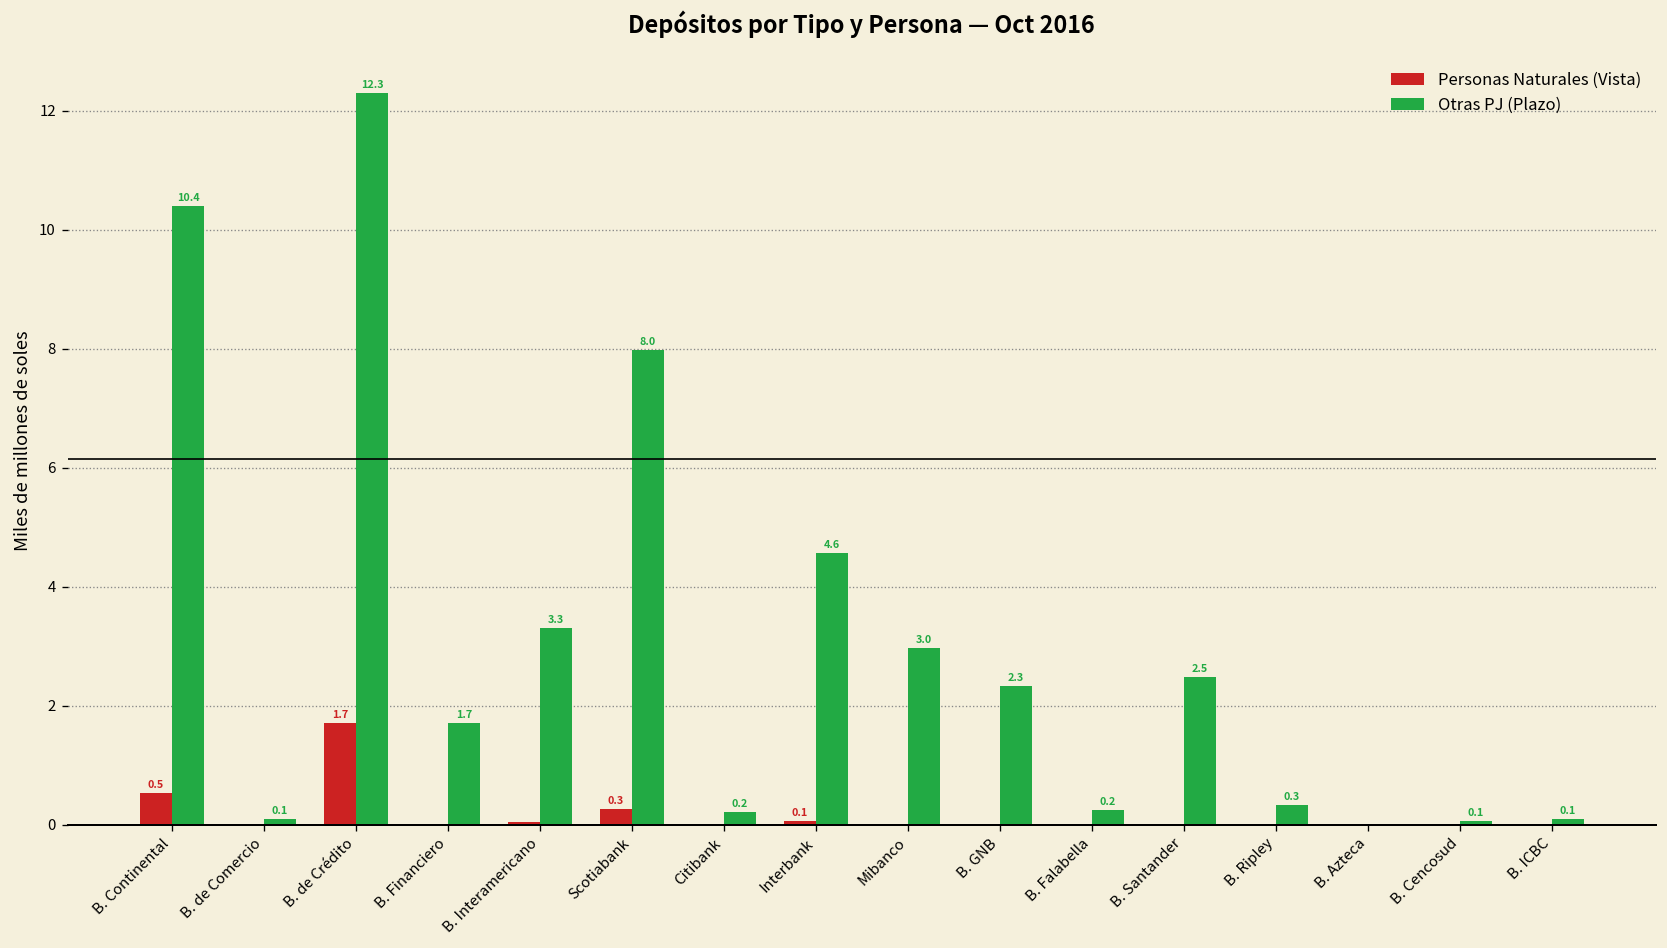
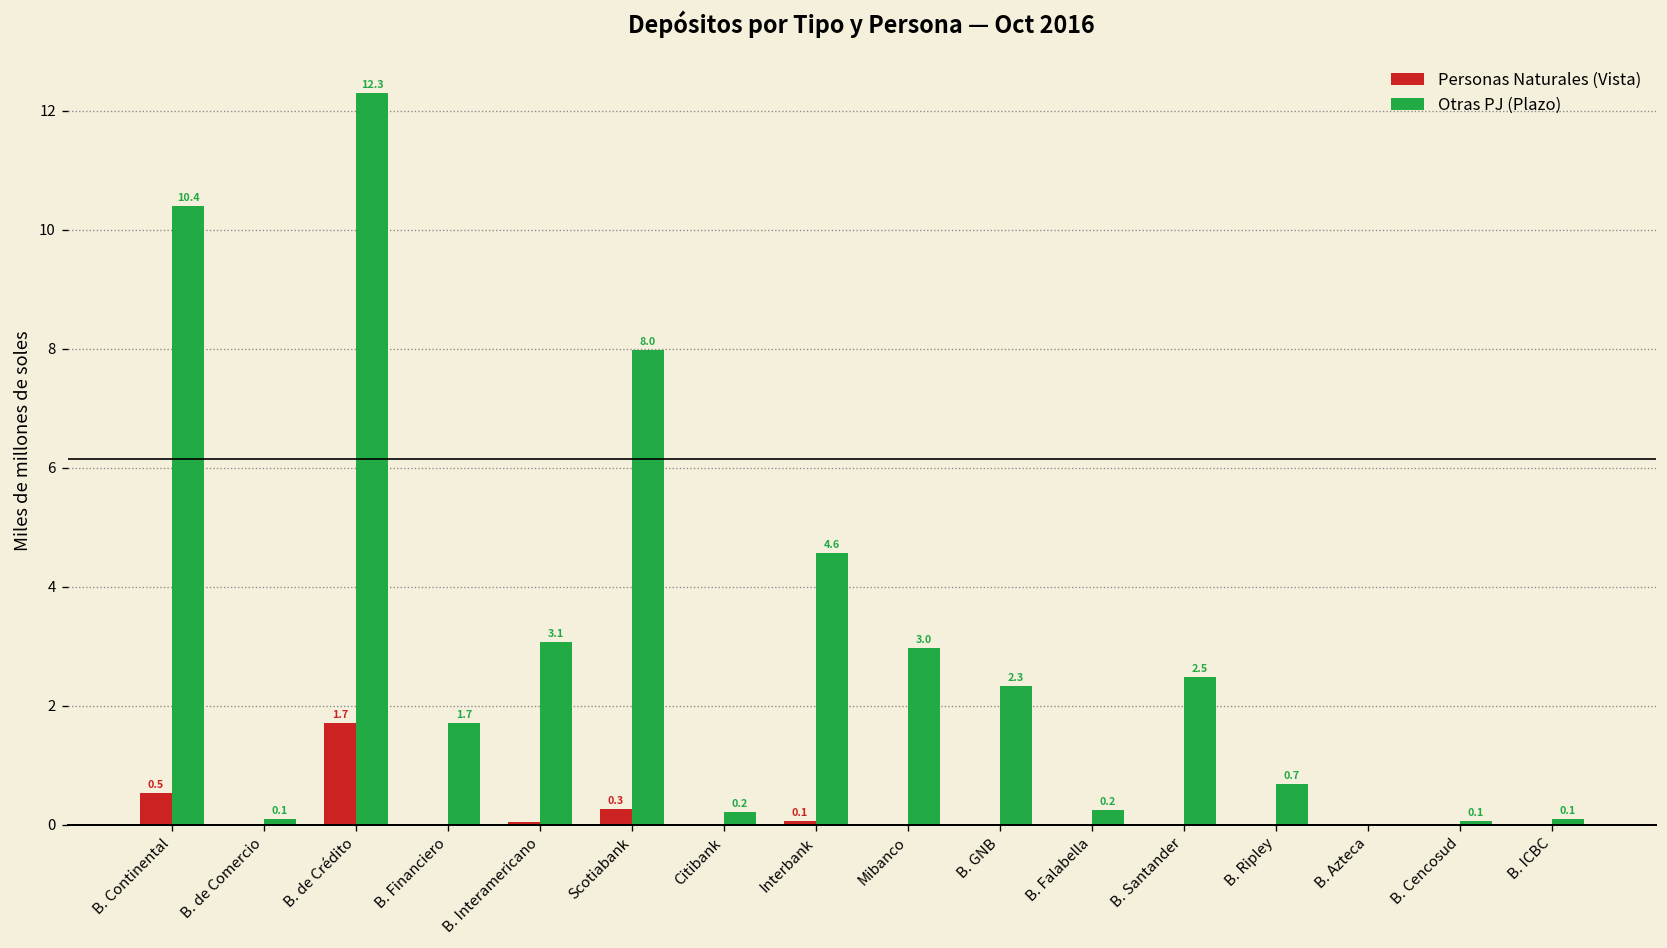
Otras PJ (Plazo), B. Interamericano: 3.3 -> 3.1
Otras PJ (Plazo), B. Ripley: 0.3 -> 0.7
